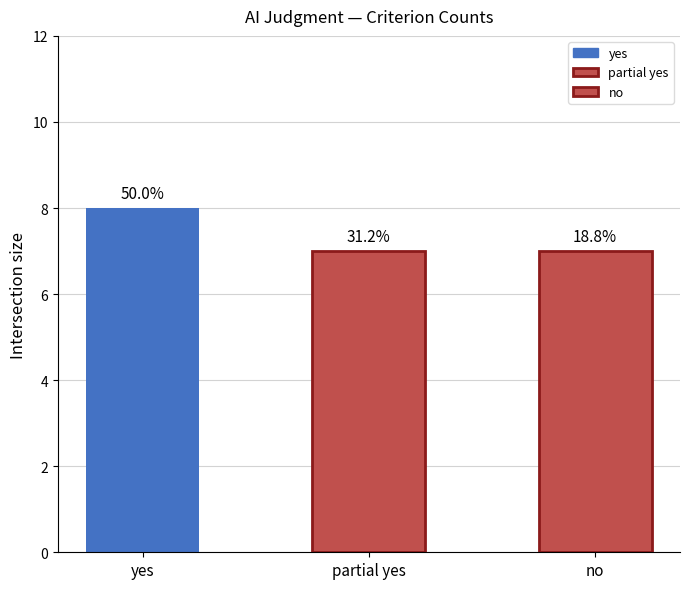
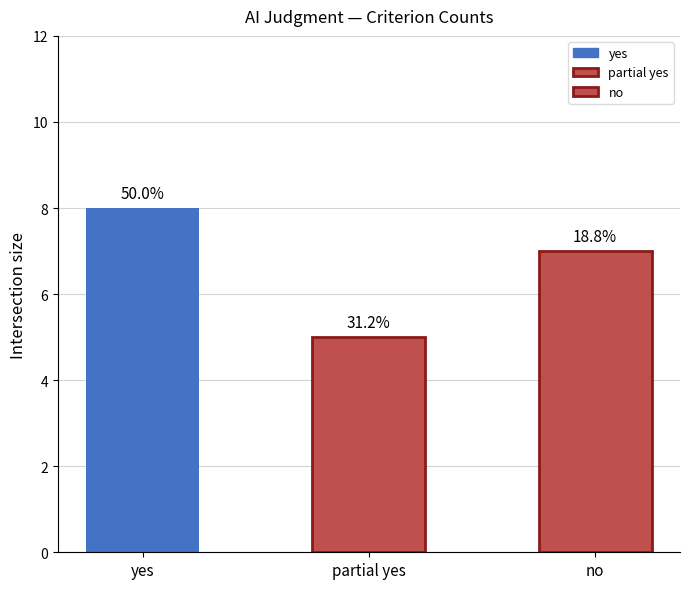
partial yes: 7 -> 5
